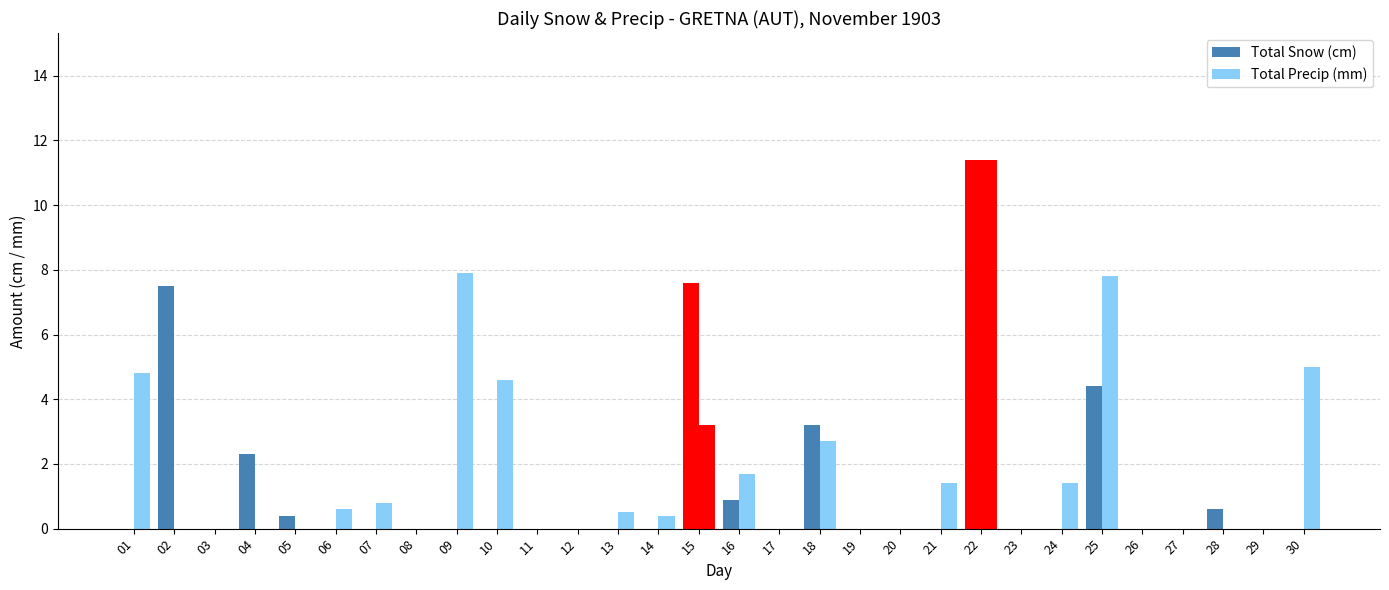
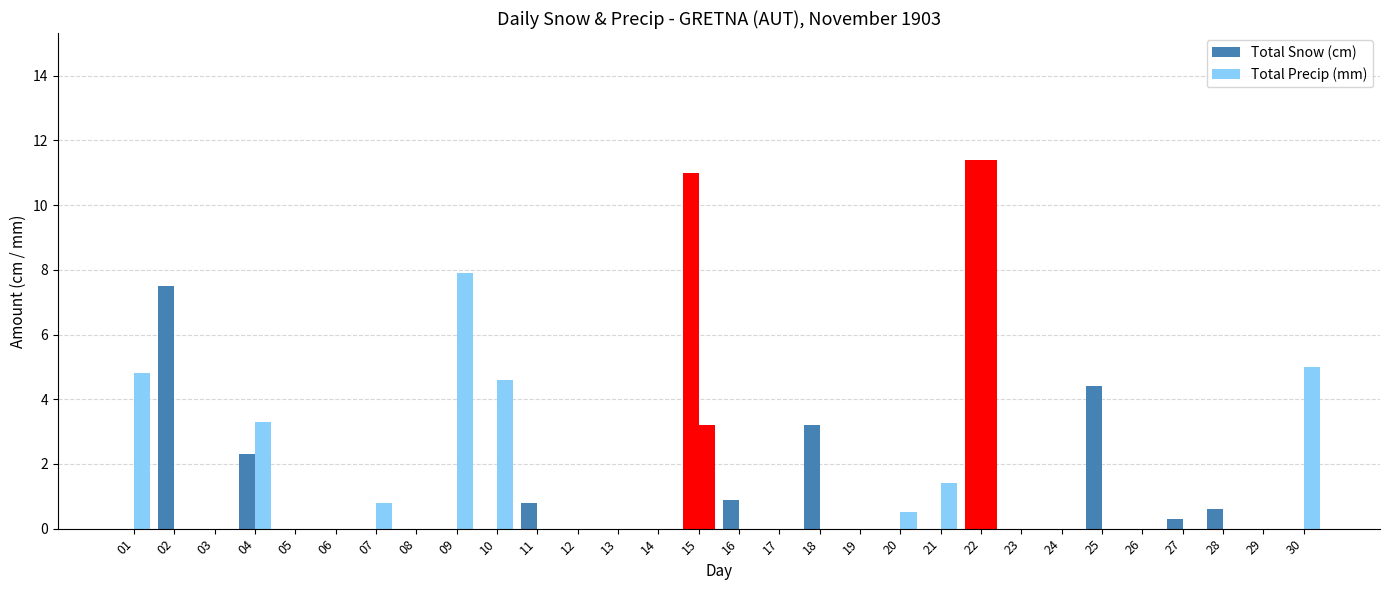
Total Precip (mm), 04: 0.0 -> 3.3
Total Snow (cm), 05: 0.4 -> 0.0
Total Precip (mm), 06: 0.6 -> 0.0
Total Snow (cm), 11: 0.0 -> 0.8
Total Precip (mm), 13: 0.5 -> 0.0
Total Precip (mm), 14: 0.4 -> 0.0
Total Snow (cm), 15: 7.6 -> 11.0
Total Precip (mm), 16: 1.7 -> 0.0
Total Precip (mm), 18: 2.7 -> 0.0
Total Precip (mm), 20: 0.0 -> 0.5
Total Precip (mm), 24: 1.4 -> 0.0
Total Precip (mm), 25: 7.8 -> 0.0
Total Snow (cm), 27: 0.0 -> 0.3
